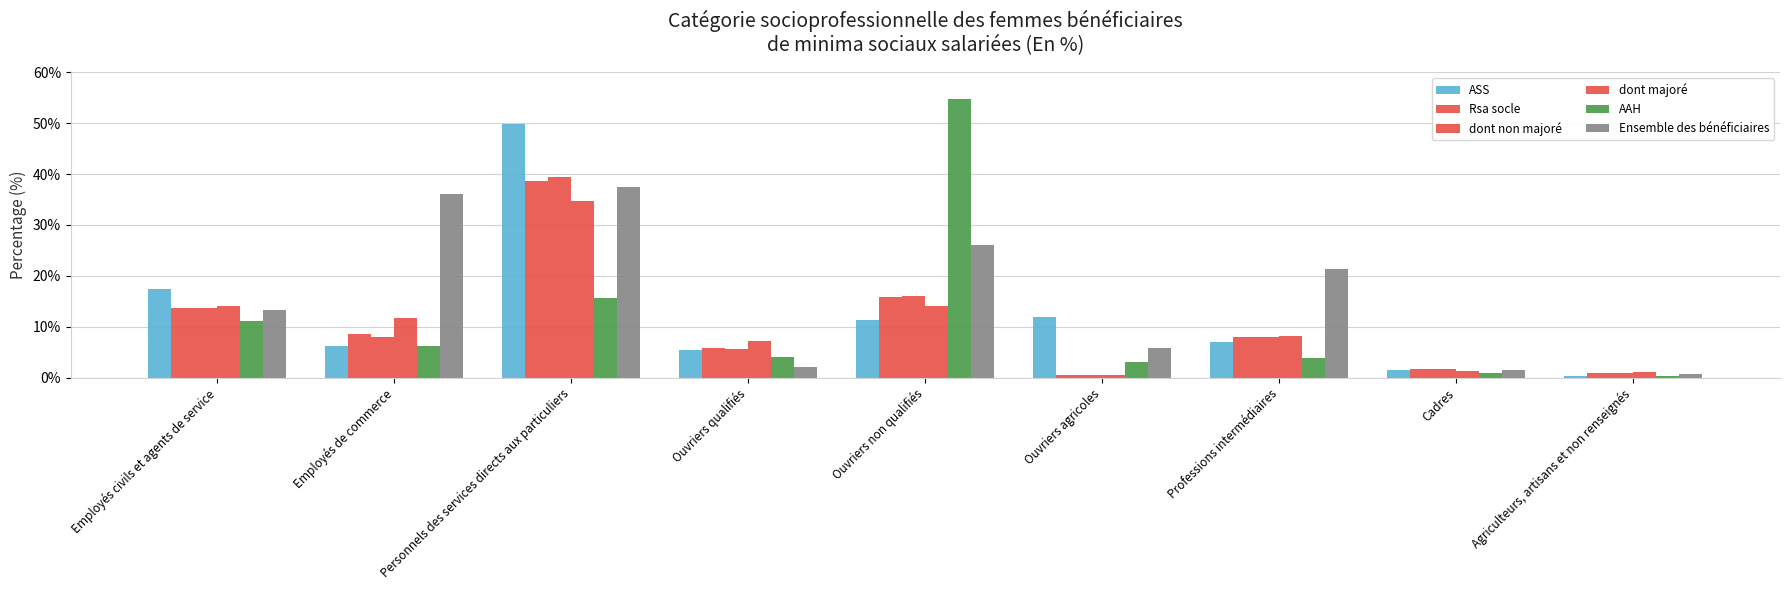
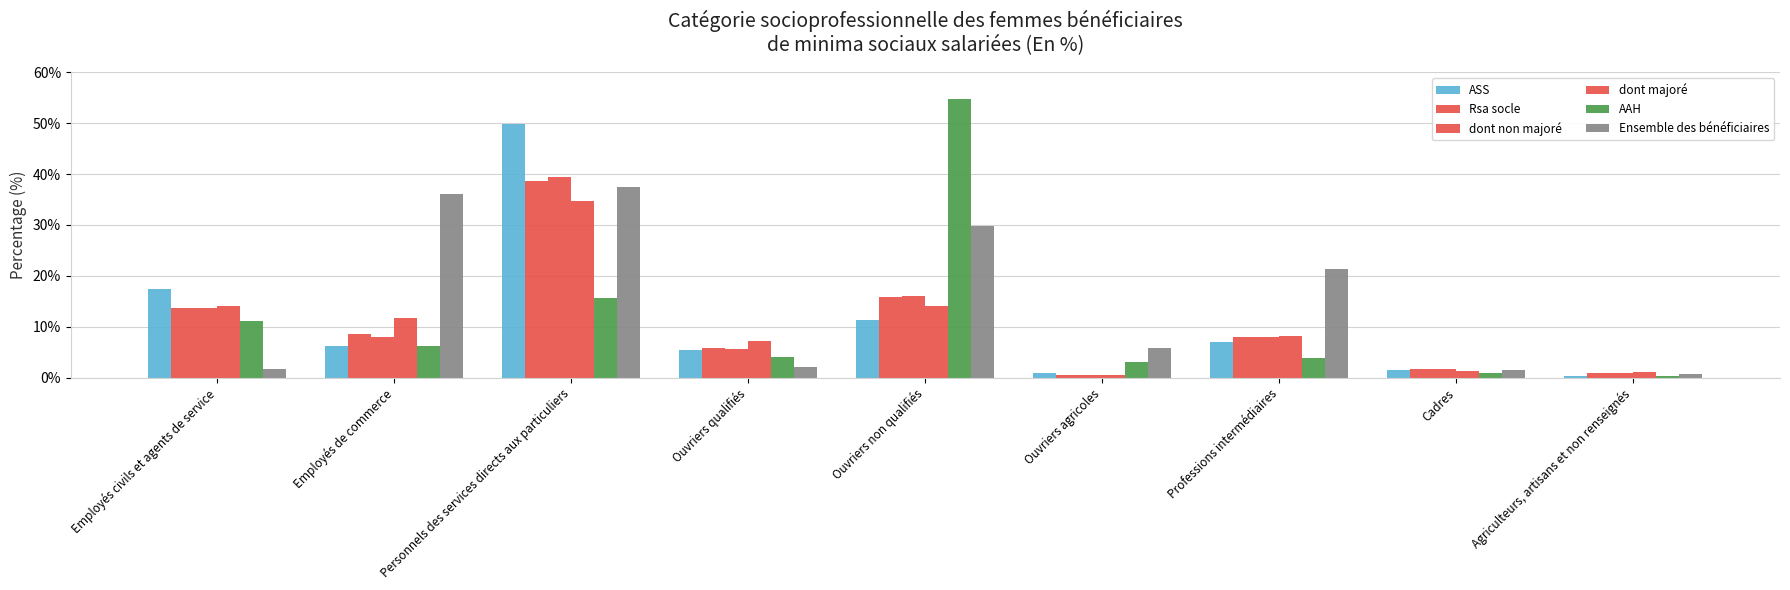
Ensemble des bénéficiaires, Employés civils et agents de service: 13% -> 2%
Ensemble des bénéficiaires, Ouvriers non qualifiés: 26% -> 30%
ASS, Ouvriers agricoles: 12% -> 1%
